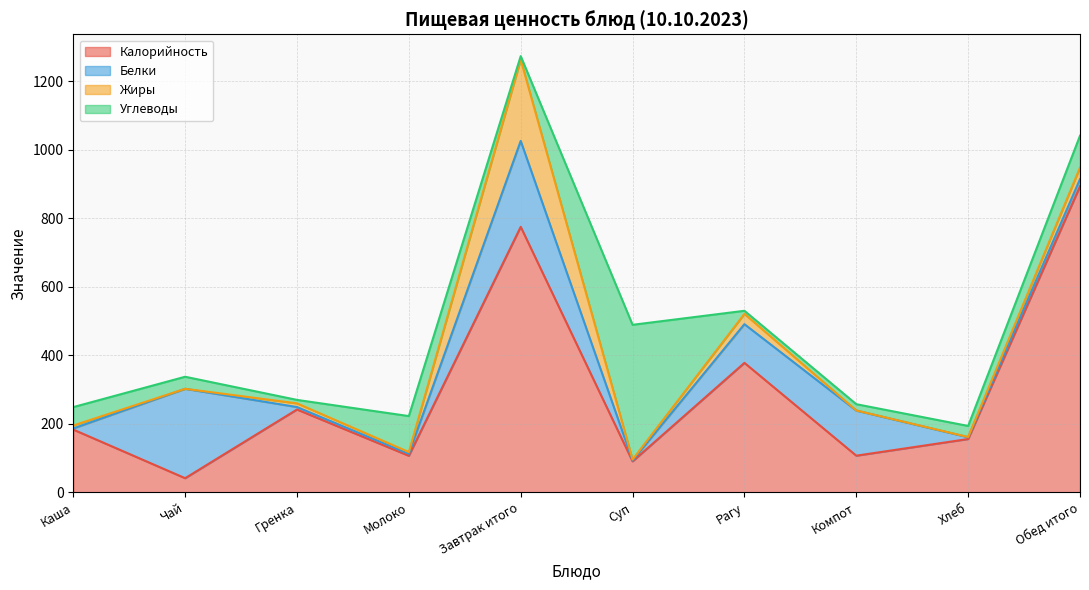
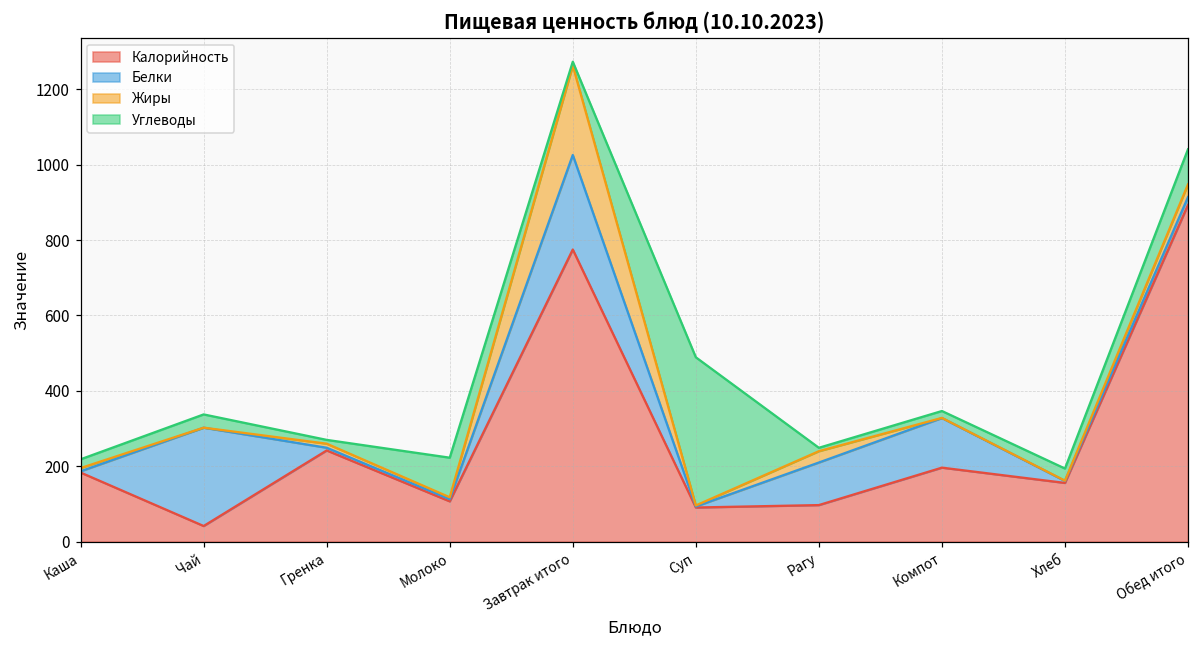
Углеводы, Каша: 50 -> 20
Калорийность, Рагу: 380 -> 100
Калорийность, Компот: 110 -> 200
